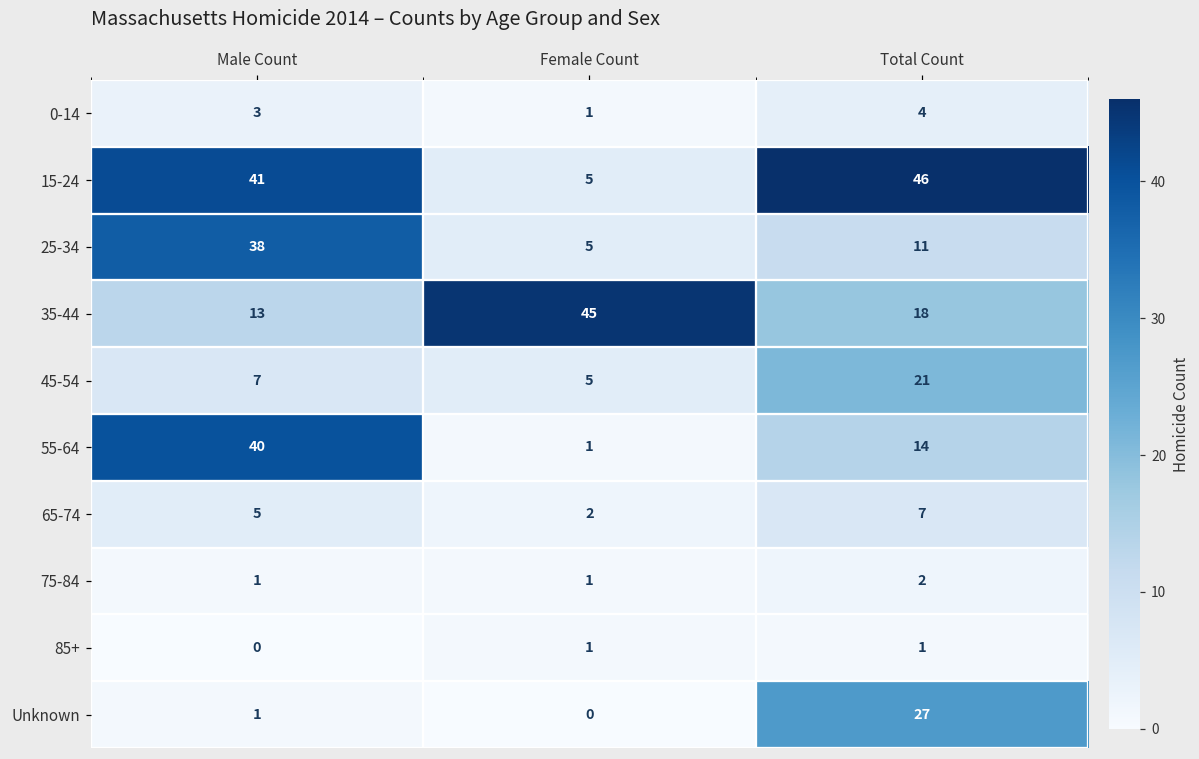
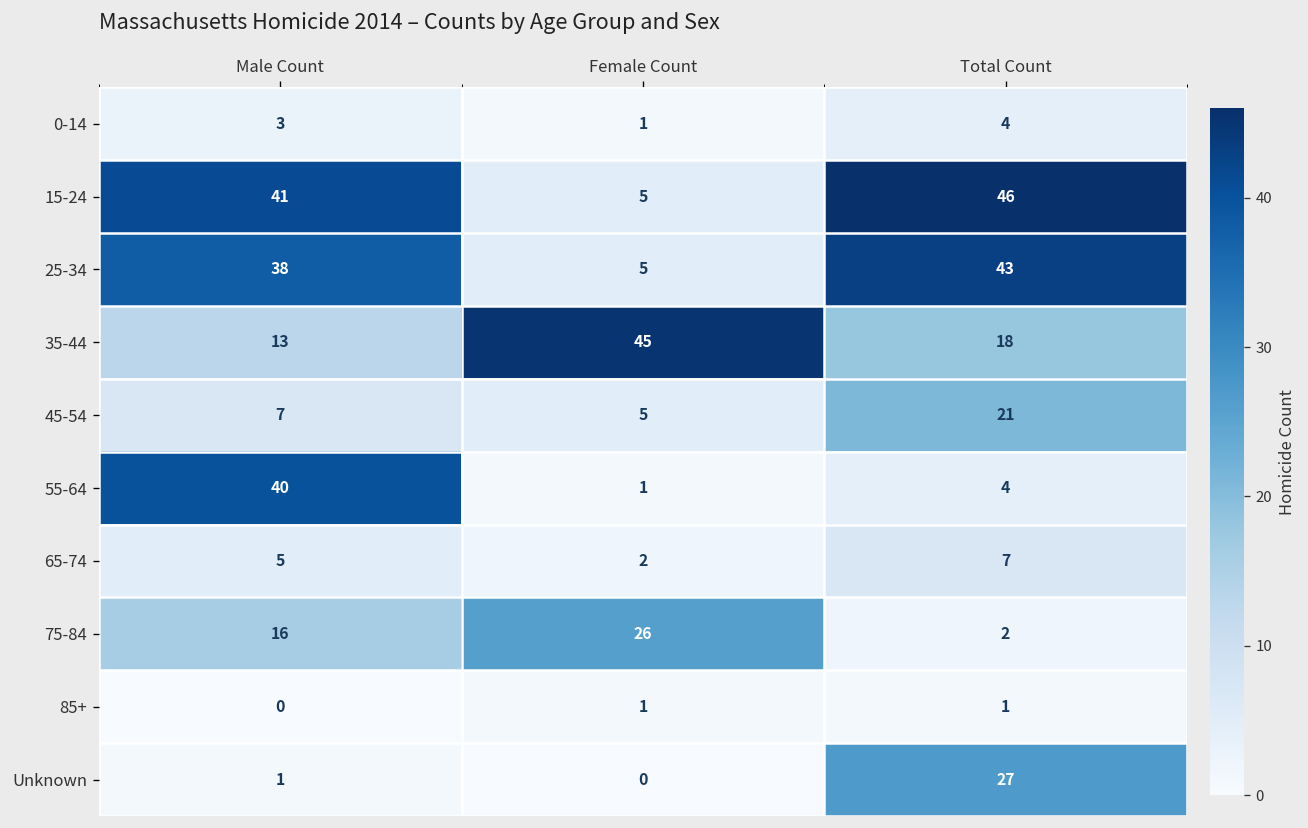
25-34, Total Count: 11 -> 43
55-64, Total Count: 14 -> 4
75-84, Male Count: 1 -> 16
75-84, Female Count: 1 -> 26
